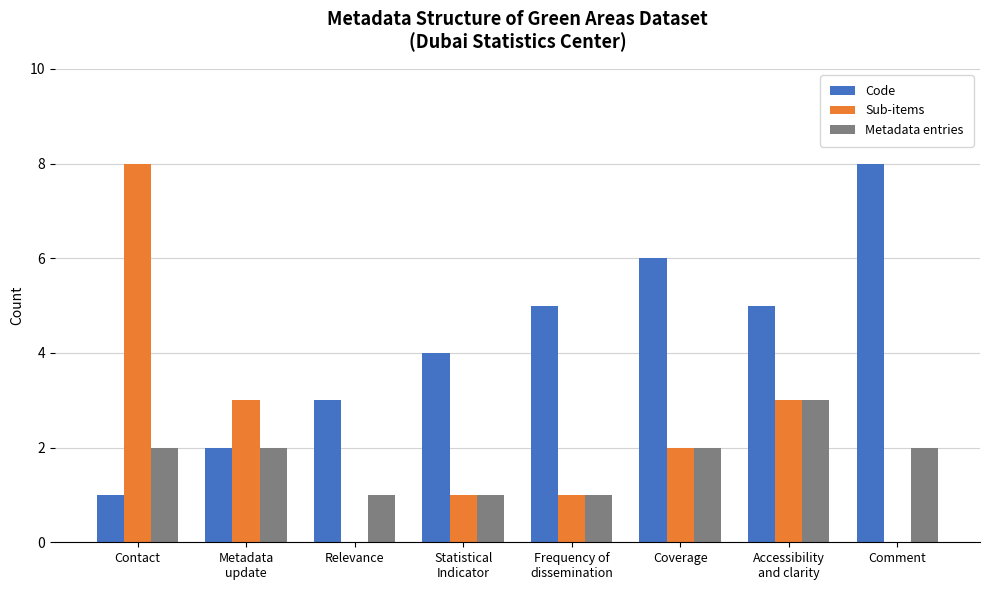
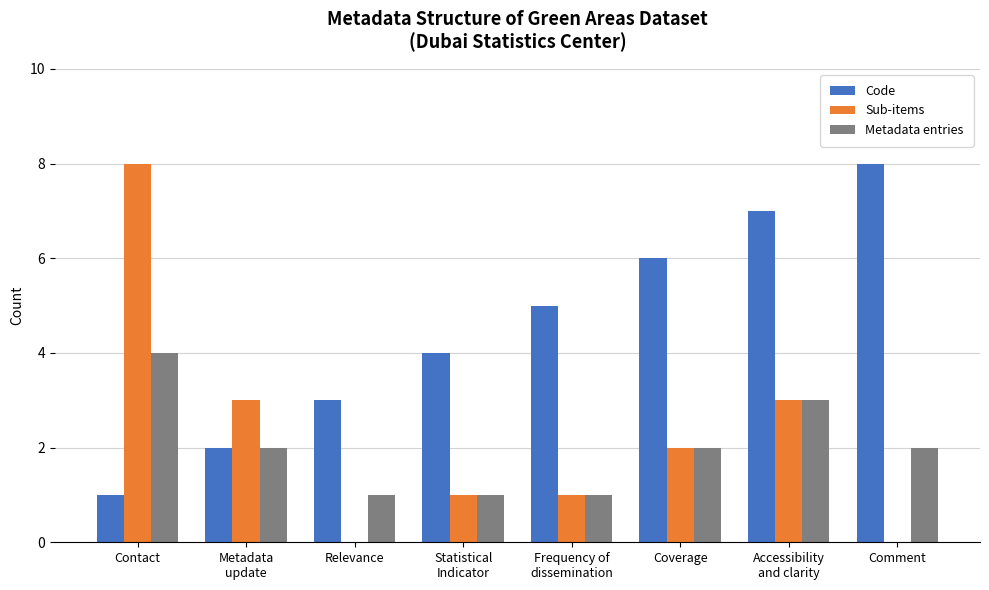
Metadata entries, Contact: 2 -> 4
Code, Accessibility and clarity: 5 -> 7
